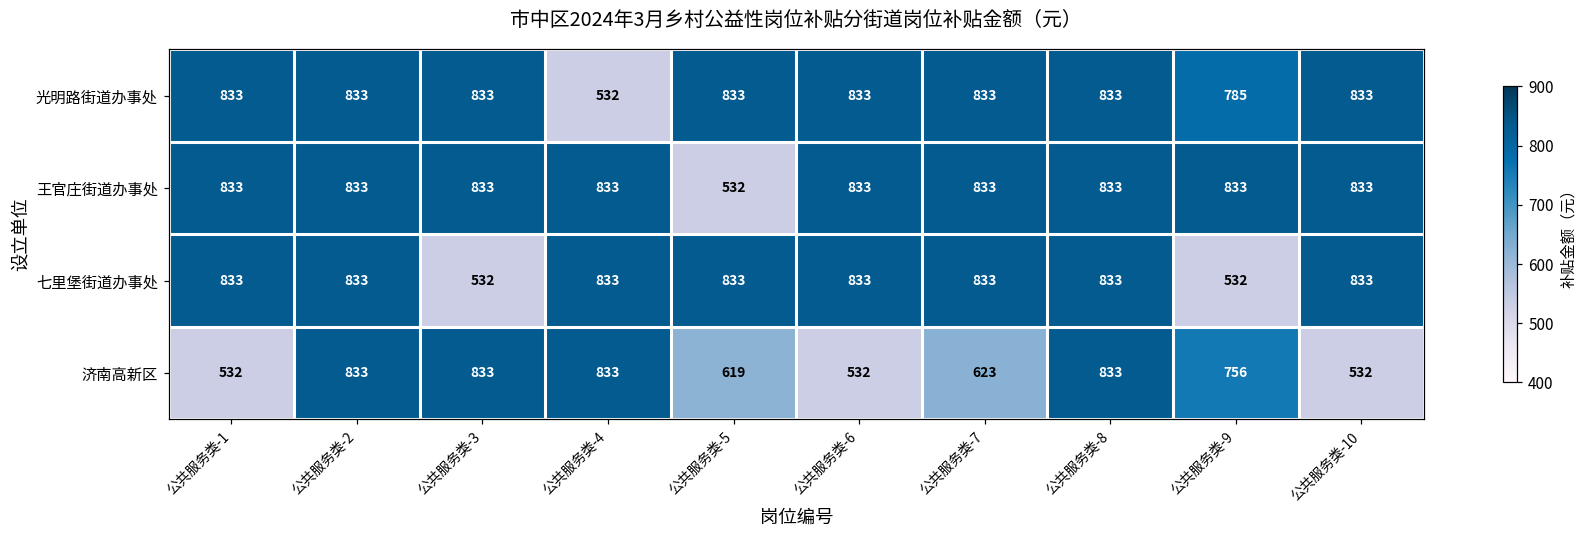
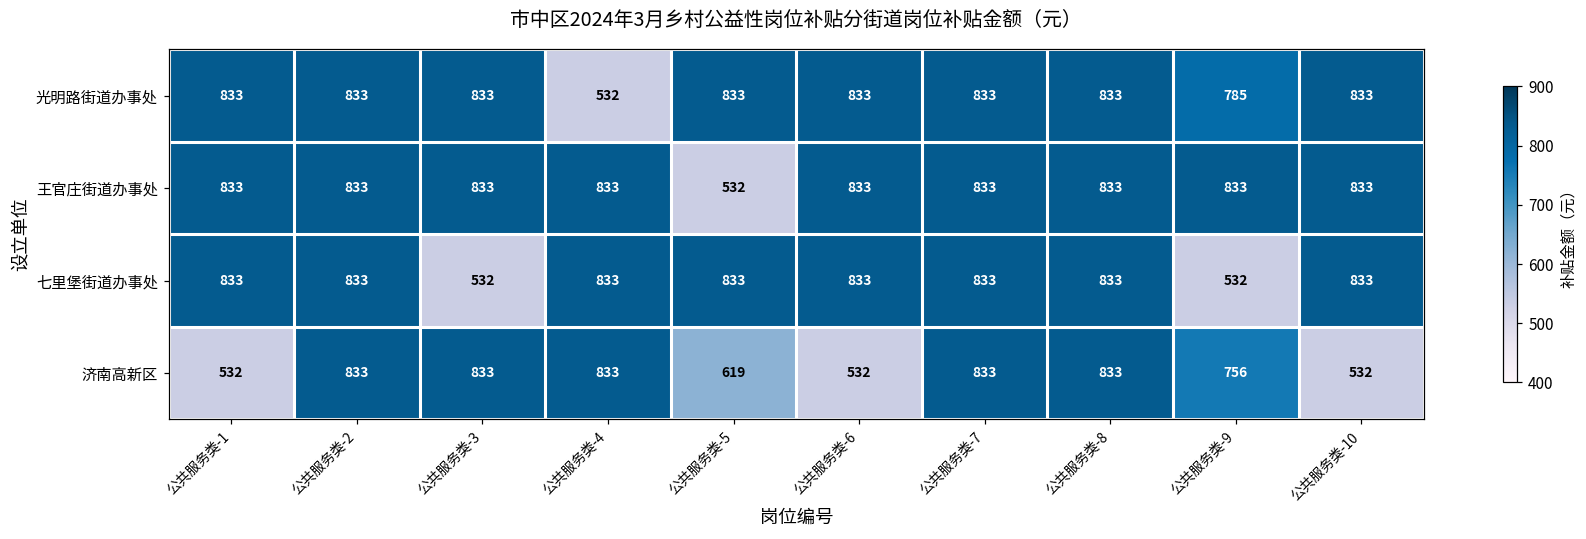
济南高新区, 公共服务类-7: 623 -> 833
